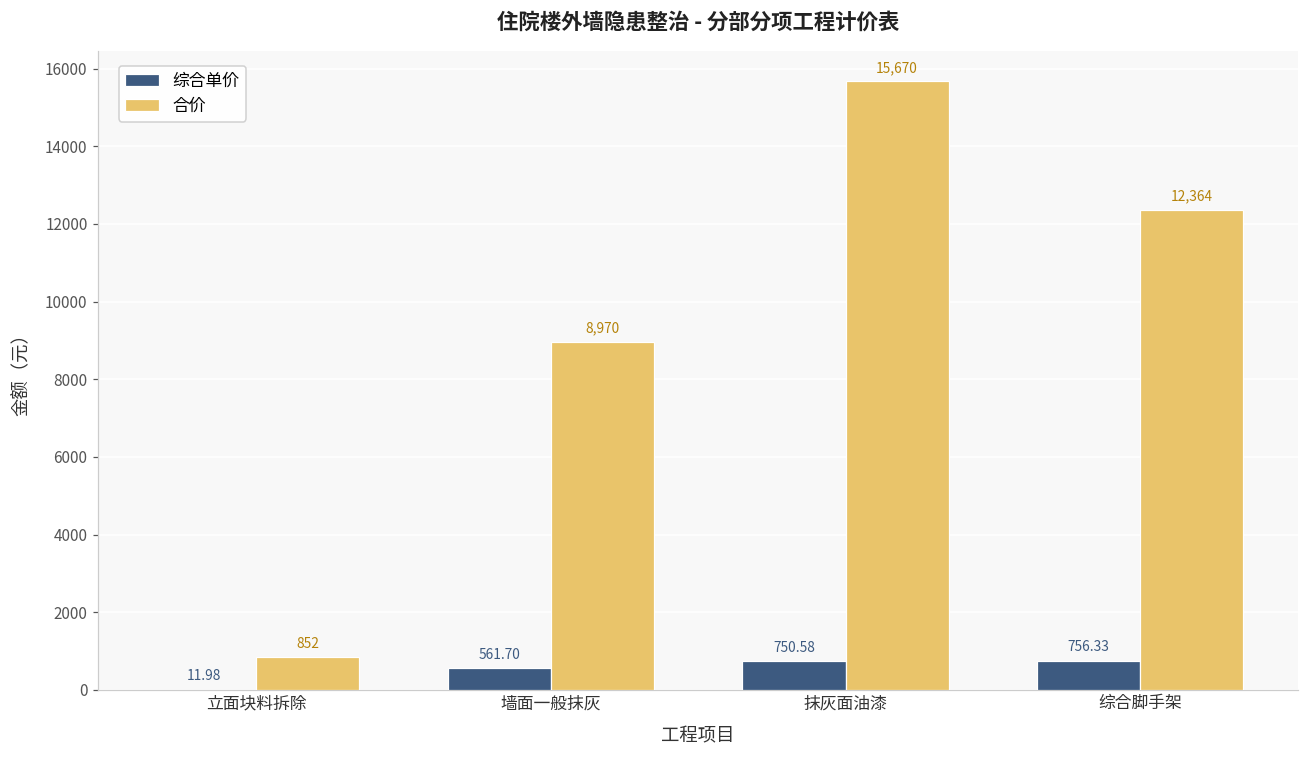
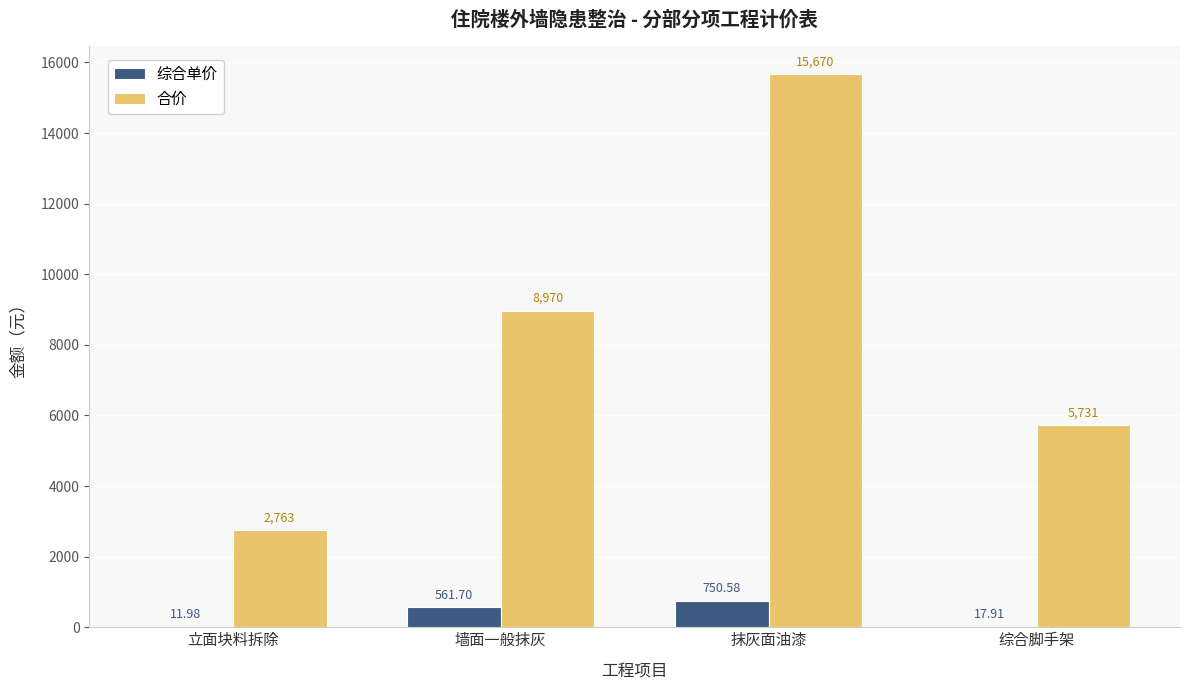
合价, 立面块料拆除: 852 -> 2,763
综合单价, 综合脚手架: 756.33 -> 17.91
合价, 综合脚手架: 12,364 -> 5,731
